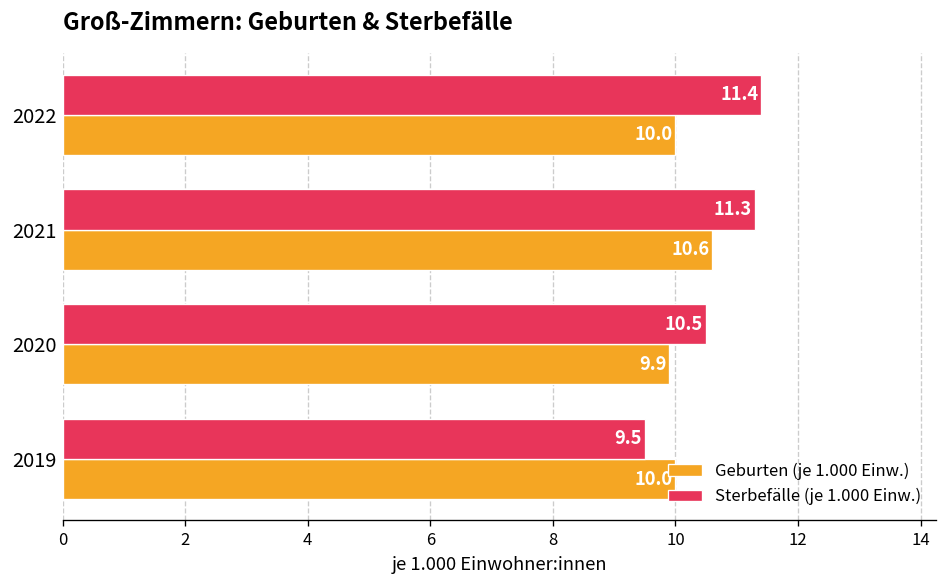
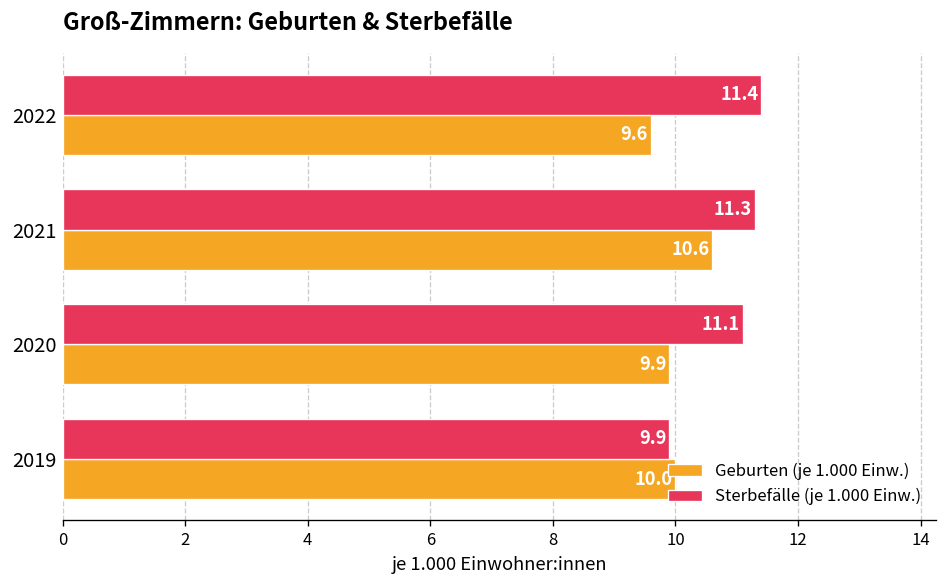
Geburten (je 1.000 Einw.), 2022: 10.0 -> 9.6
Sterbefälle (je 1.000 Einw.), 2020: 10.5 -> 11.1
Sterbefälle (je 1.000 Einw.), 2019: 9.5 -> 9.9
